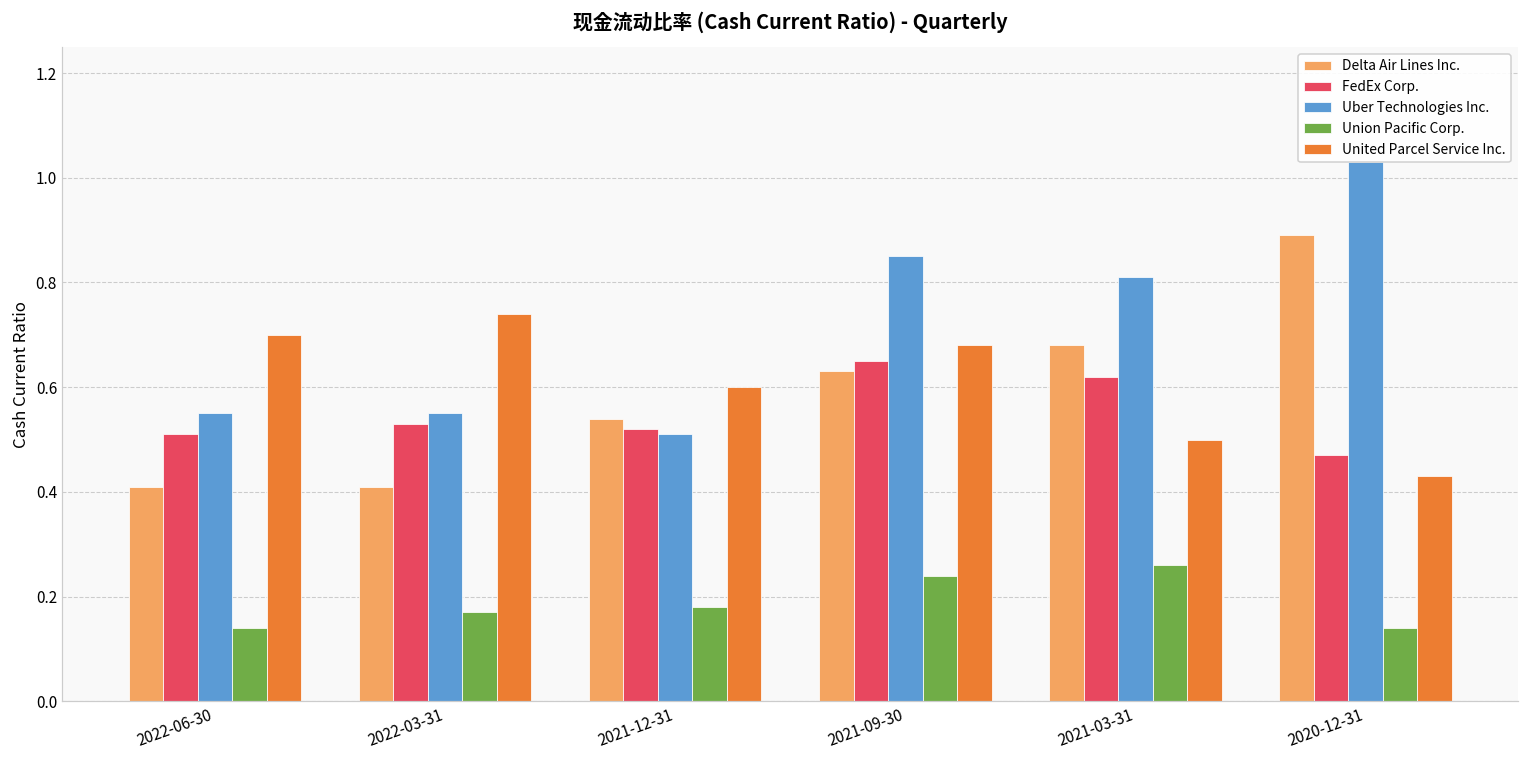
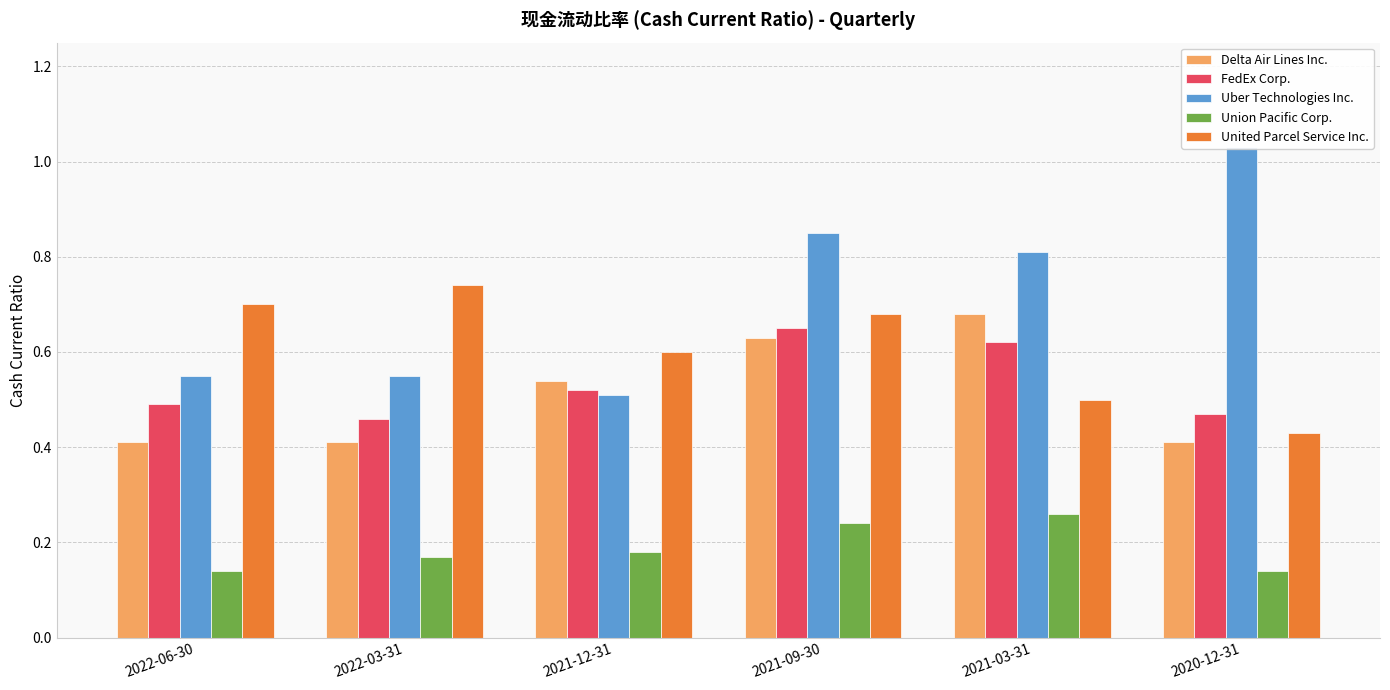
FedEx Corp., 2022-06-30: 0.51 -> 0.49
FedEx Corp., 2022-03-31: 0.53 -> 0.46
Delta Air Lines Inc., 2020-12-31: 0.89 -> 0.41
